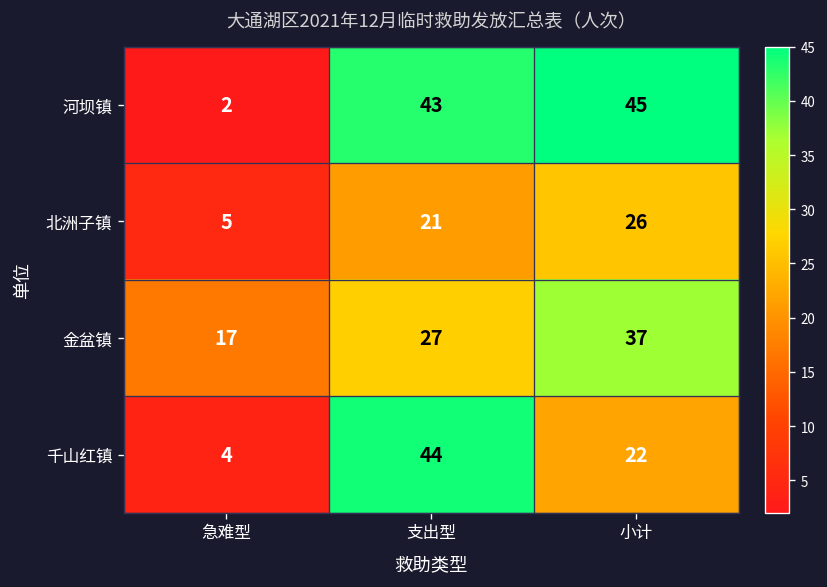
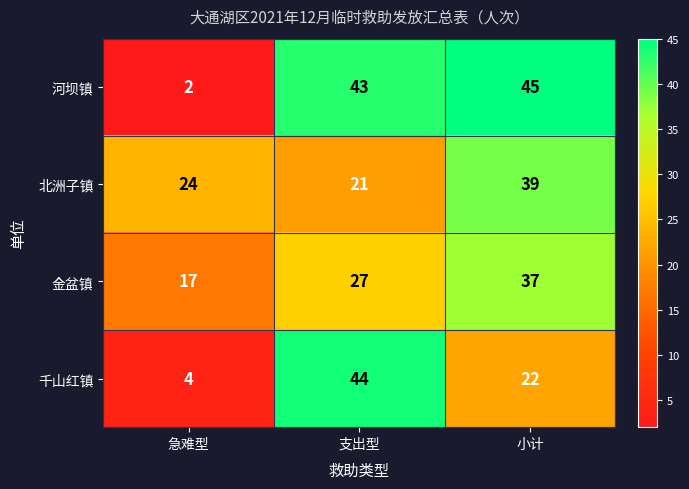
北洲子镇, 急难型: 5 -> 24
北洲子镇, 小计: 26 -> 39
